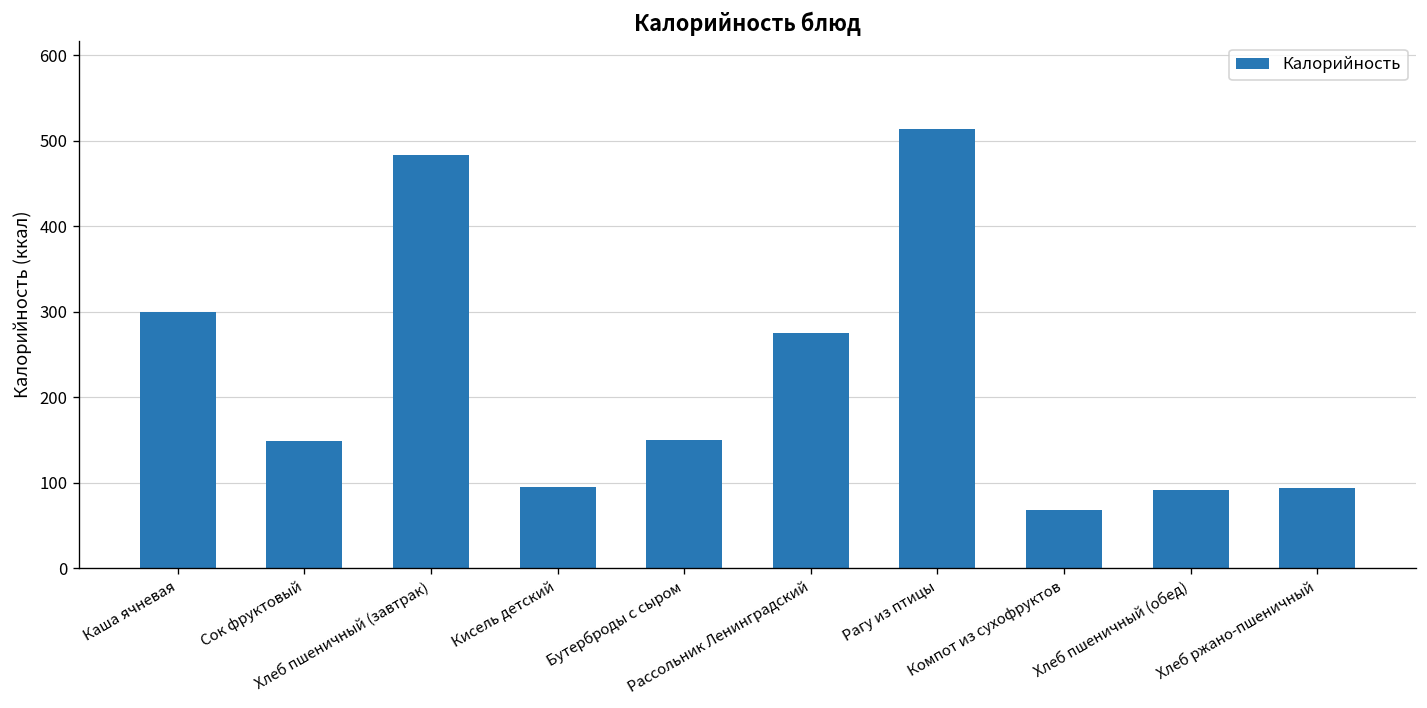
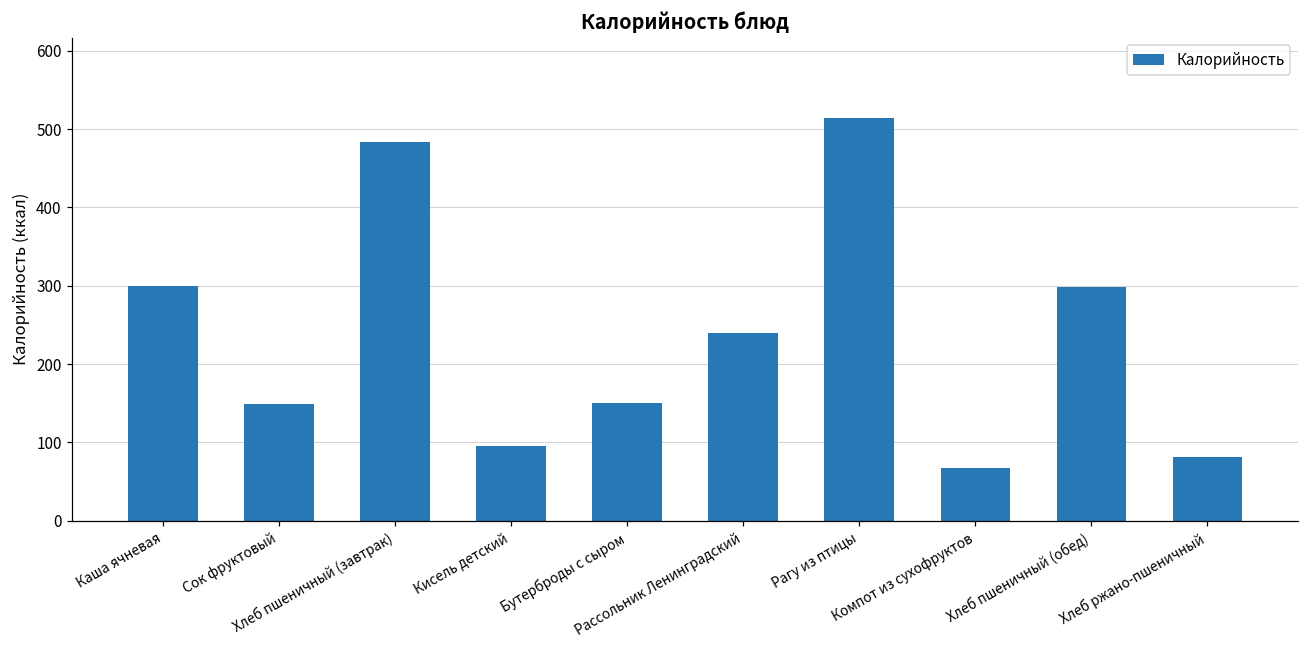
Рассольник Ленинградский: 270 -> 240
Хлеб пшеничный (обед): 90 -> 300
Хлеб ржано-пшеничный: 90 -> 80
